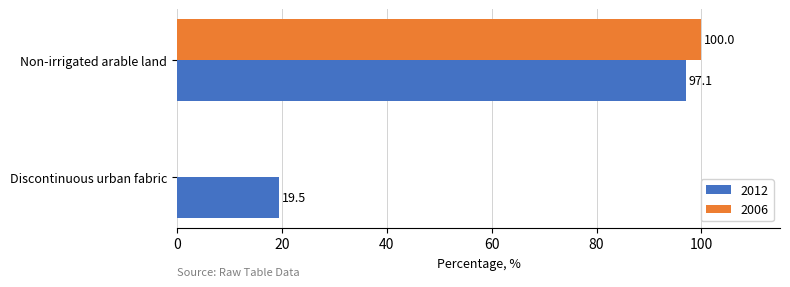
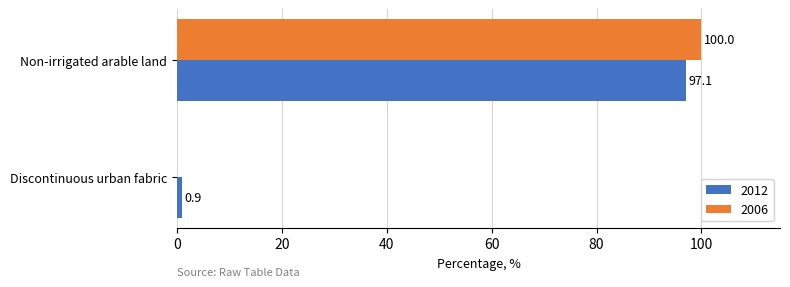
2012, Discontinuous urban fabric: 19.5 -> 0.9
